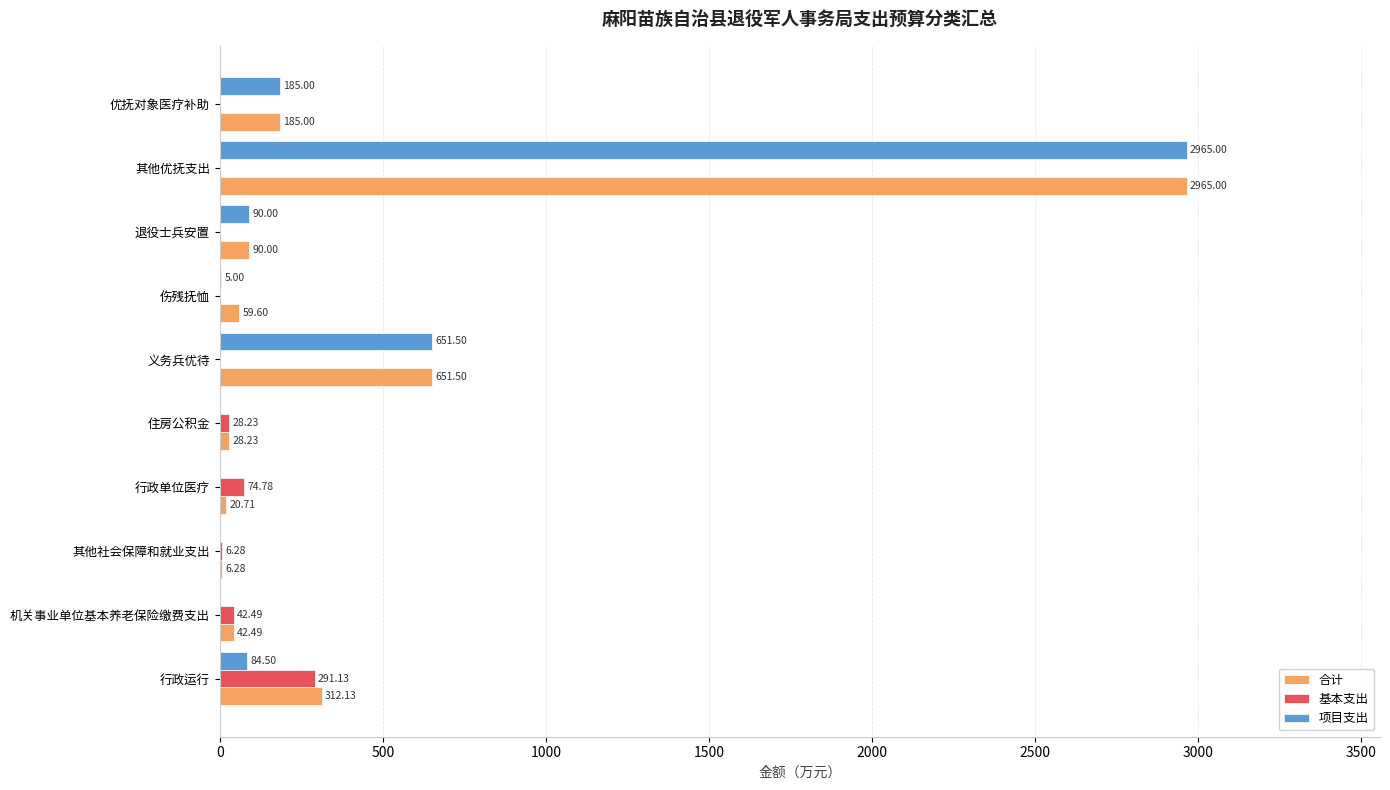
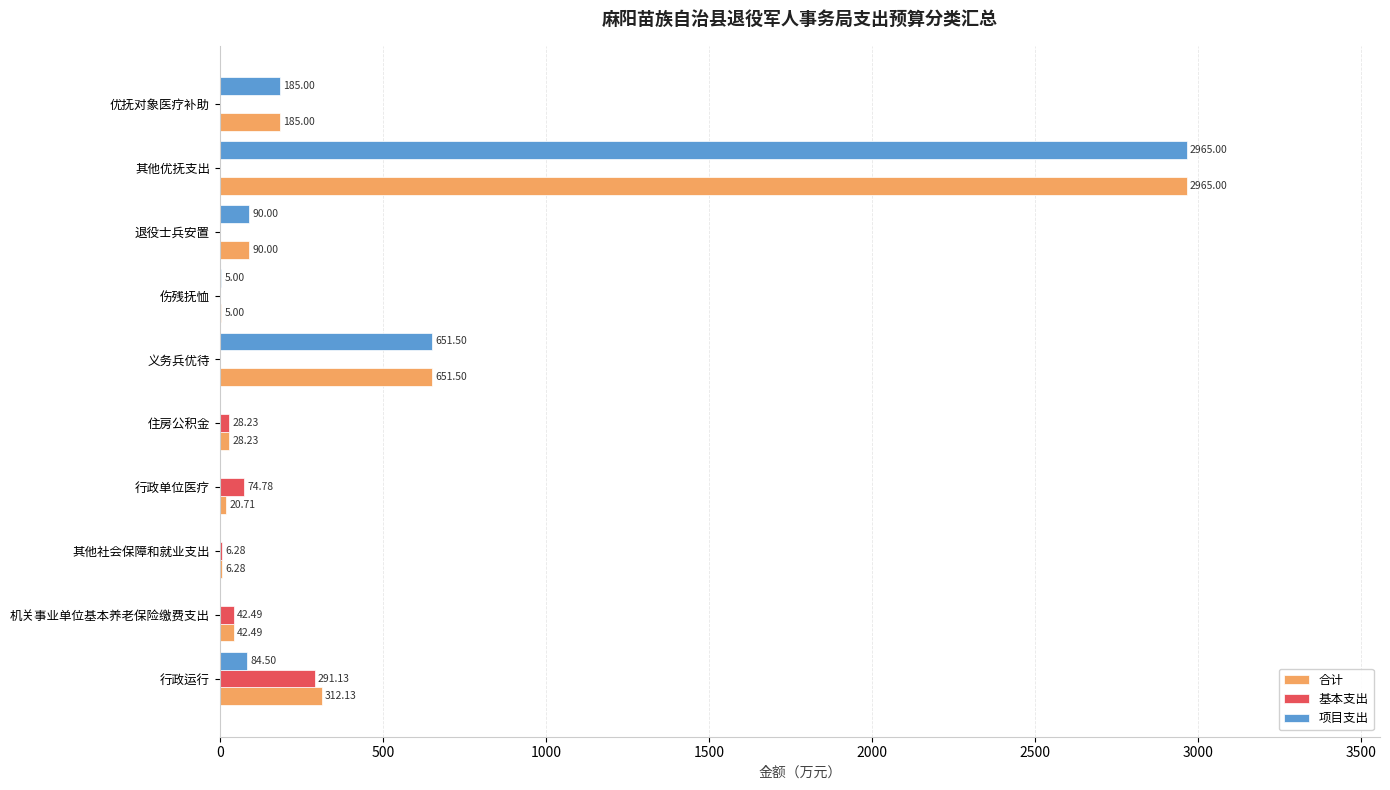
合计, 伤残抚恤: 59.60 -> 5.00
